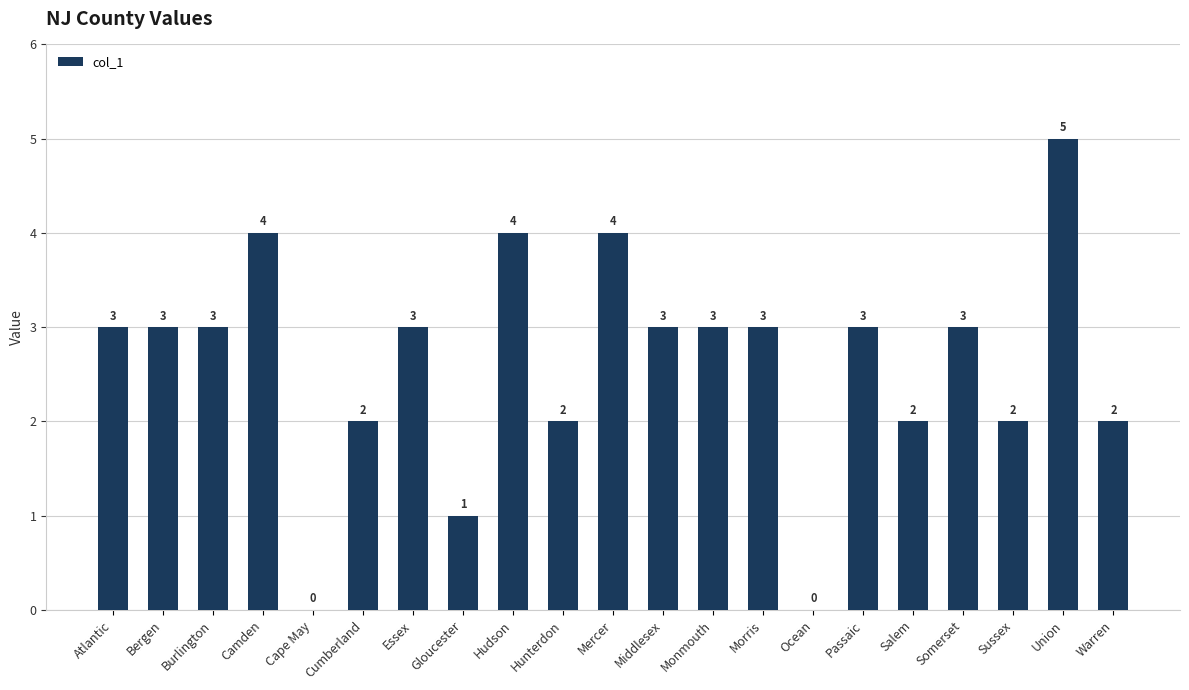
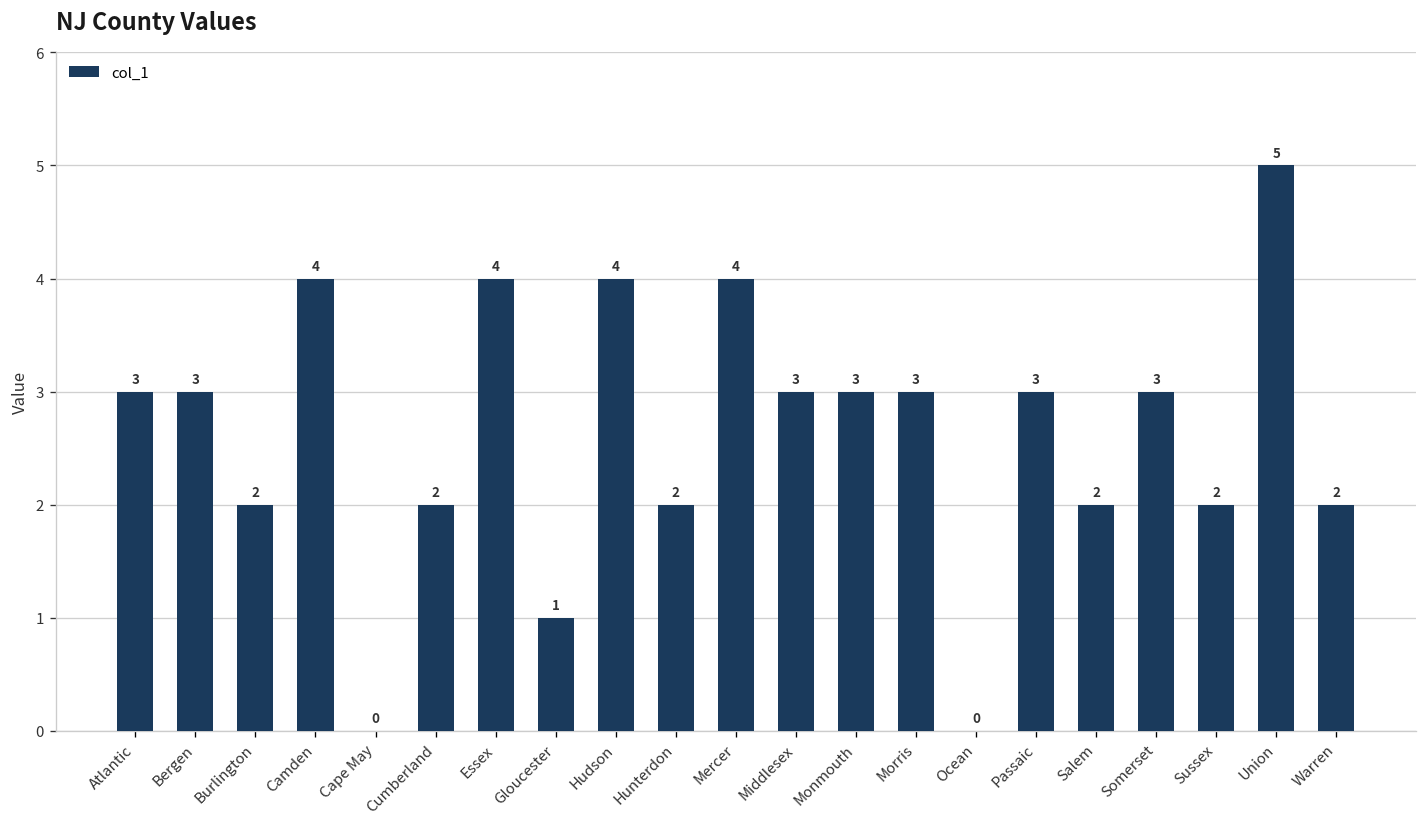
Burlington: 3 -> 2
Essex: 3 -> 4
